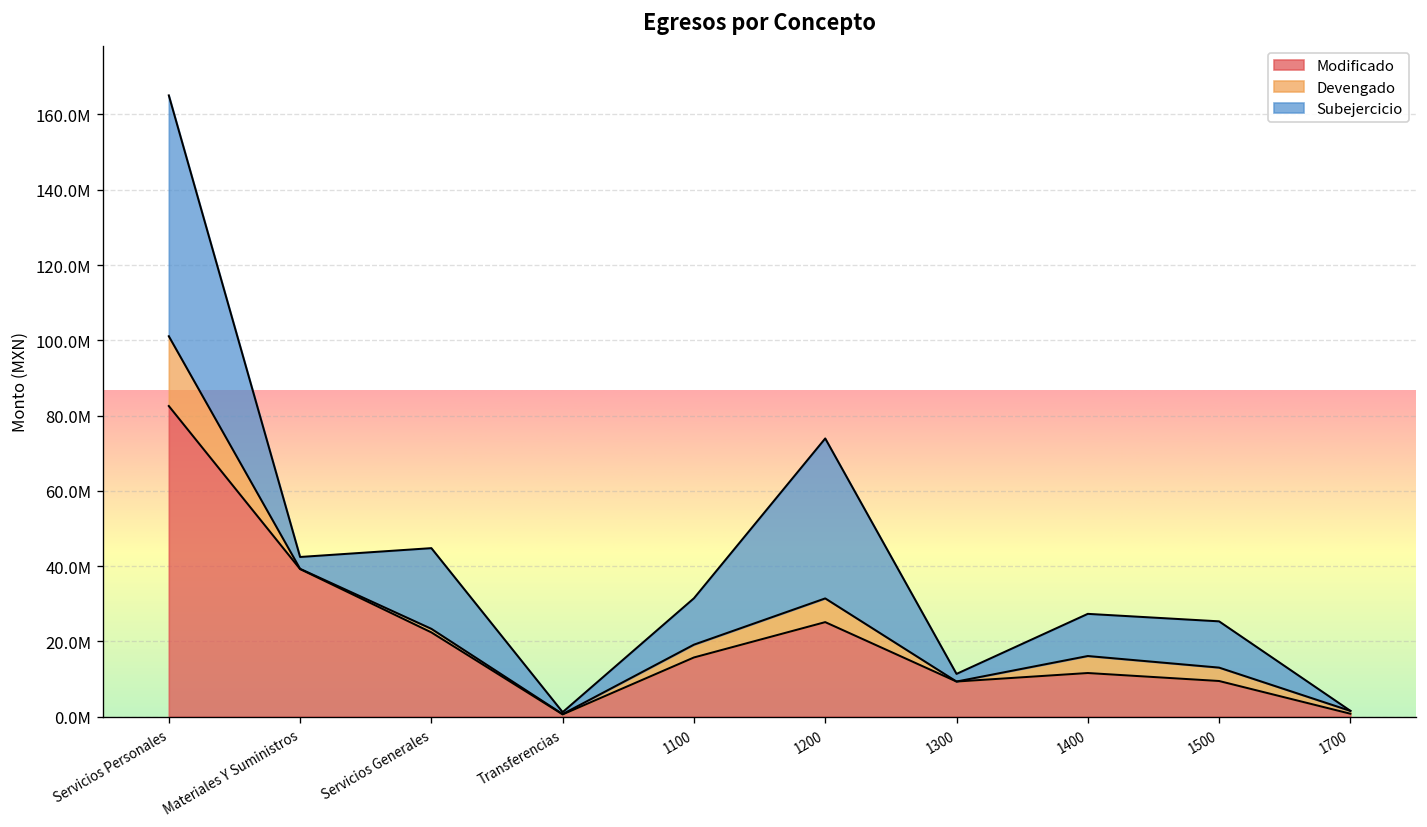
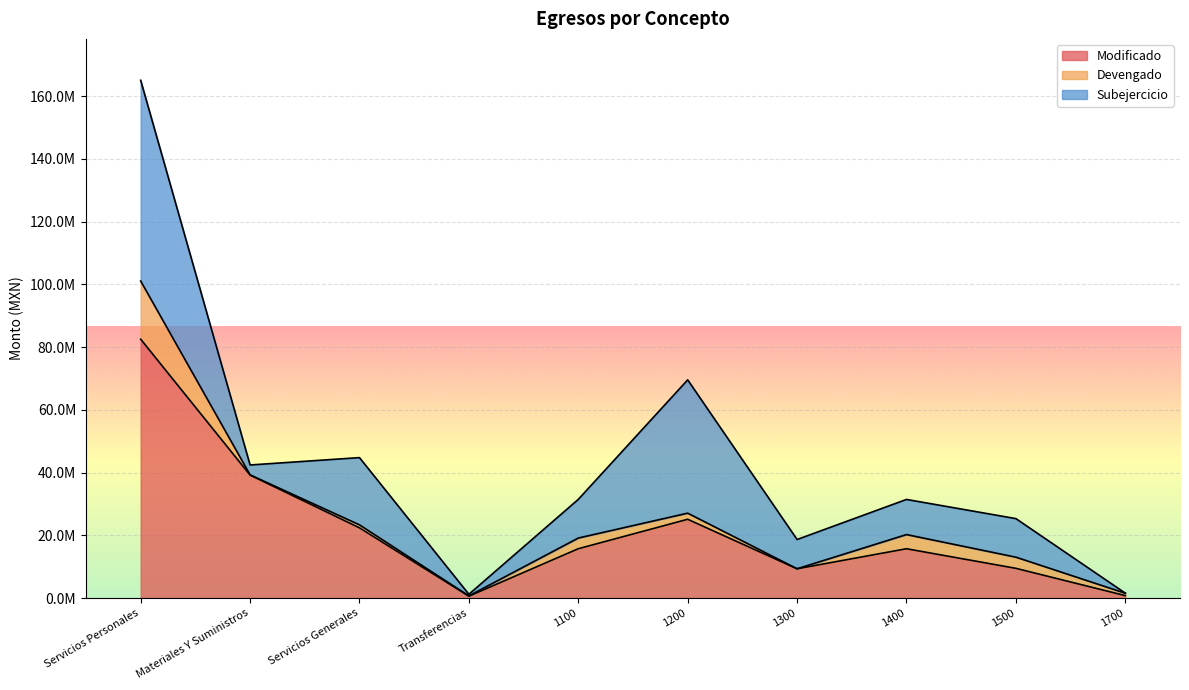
Devengado, 1200: 6000000 -> 2000000
Subejercicio, 1300: 2000000 -> 9000000
Modificado, 1400: 12000000 -> 16000000
